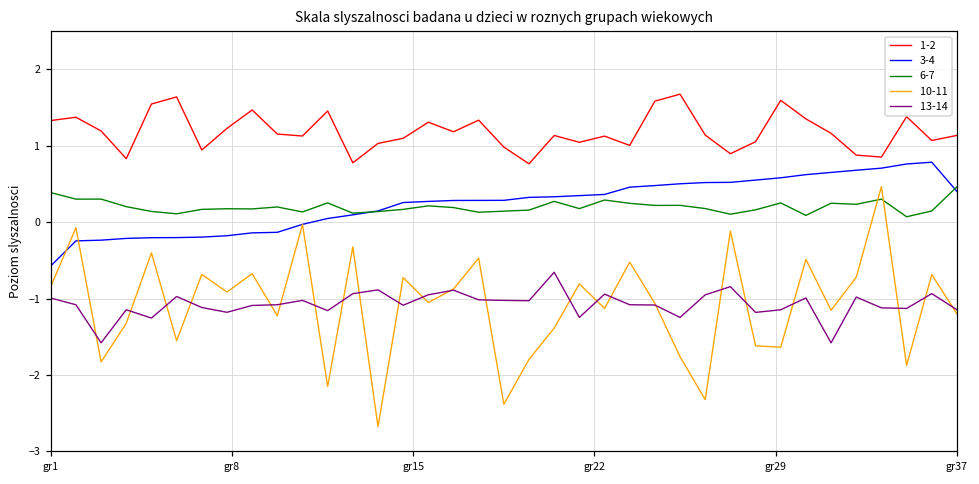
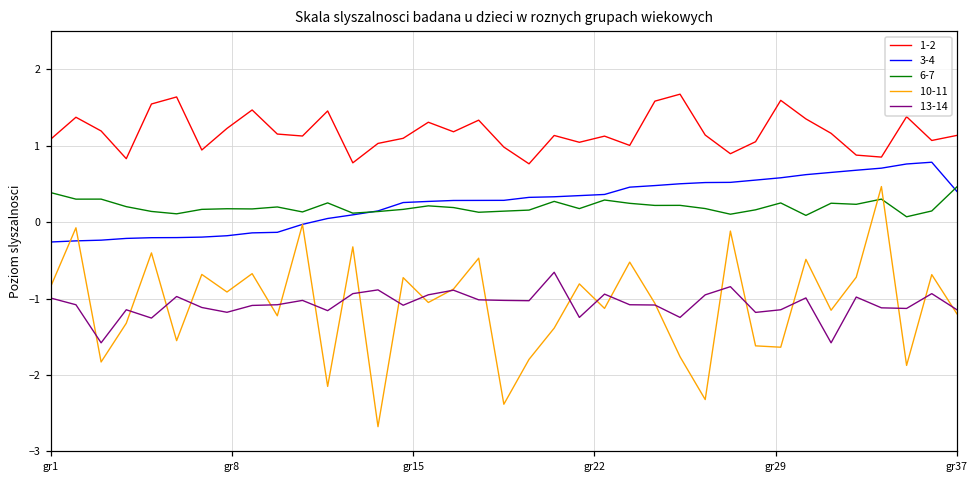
1-2, gr1: 1.3 -> 1.1
3-4, gr1: -0.6 -> -0.3
